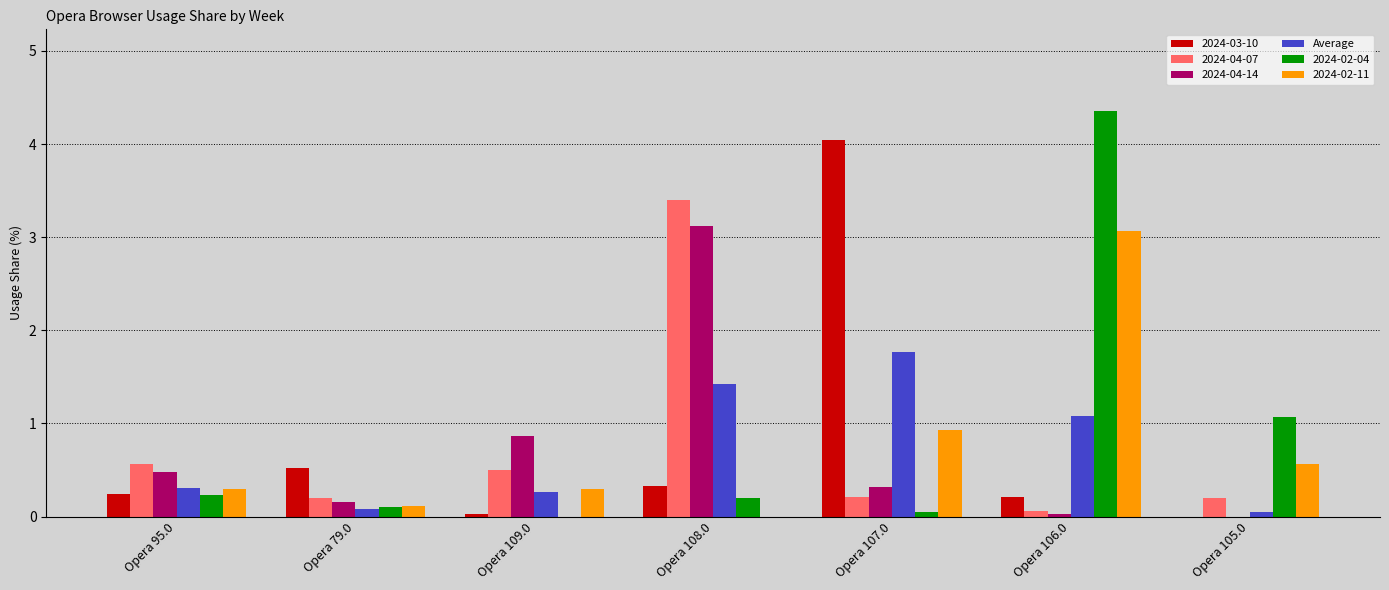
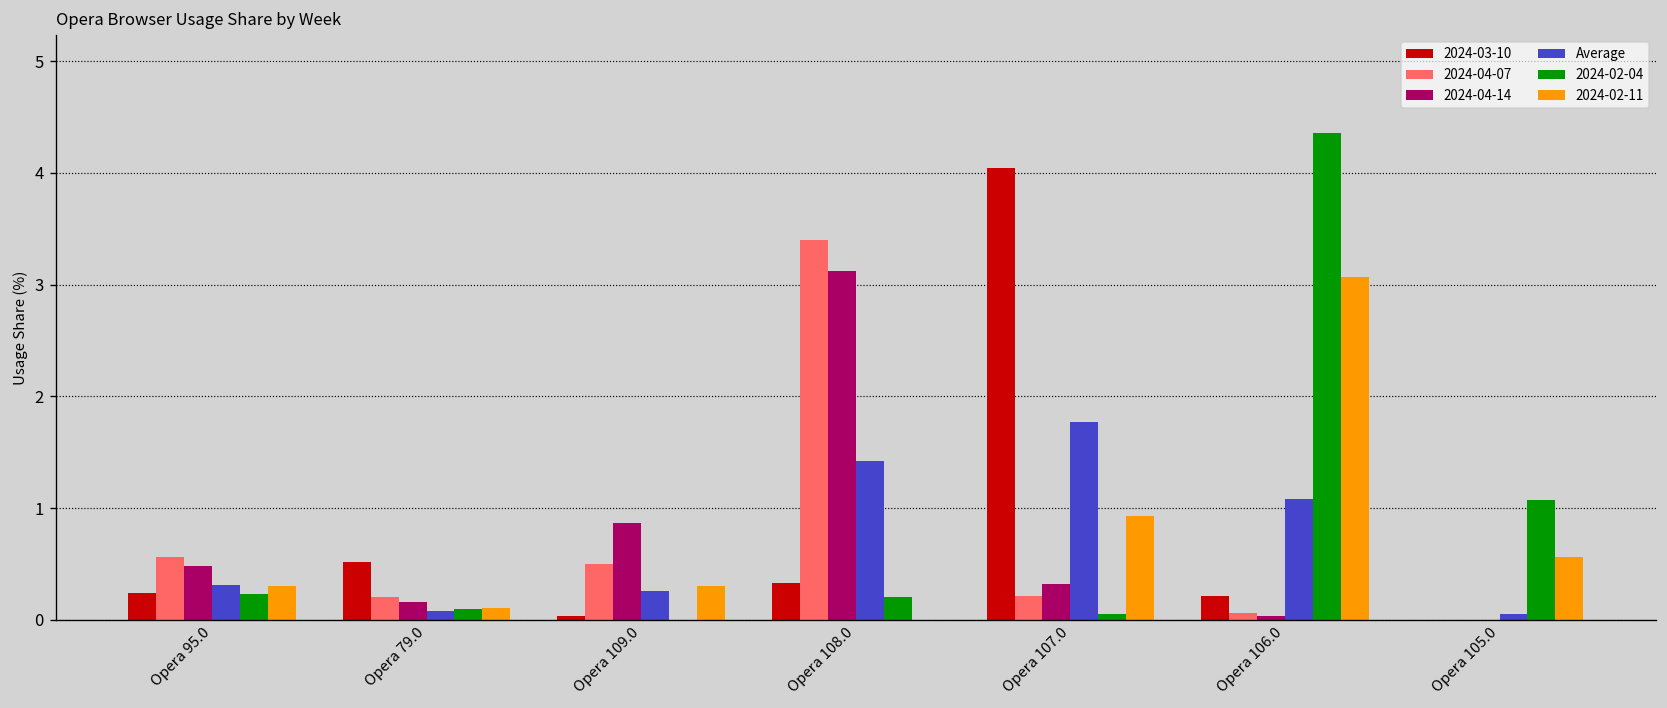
2024-04-07, Opera 105.0: 0.2 -> 0.0
